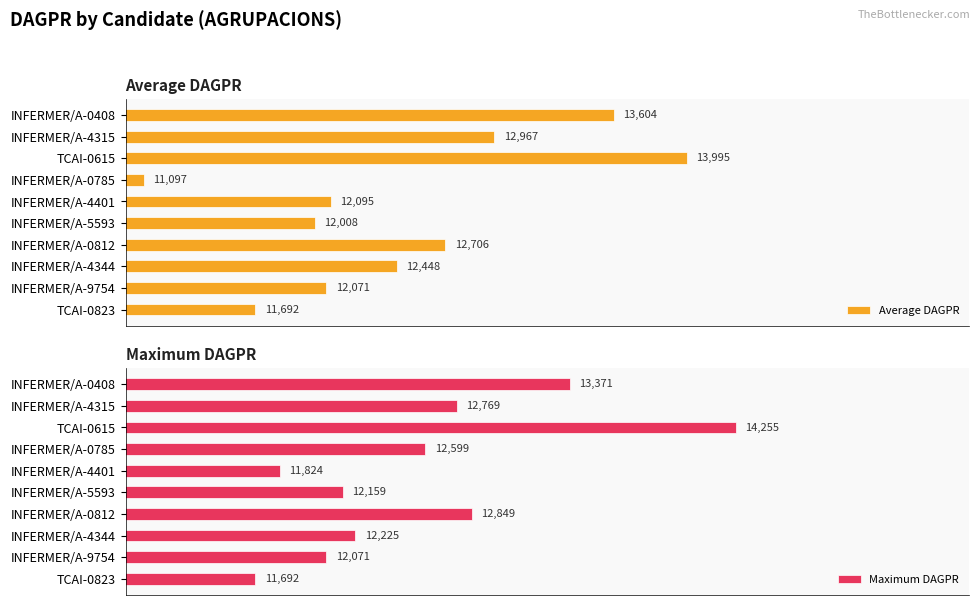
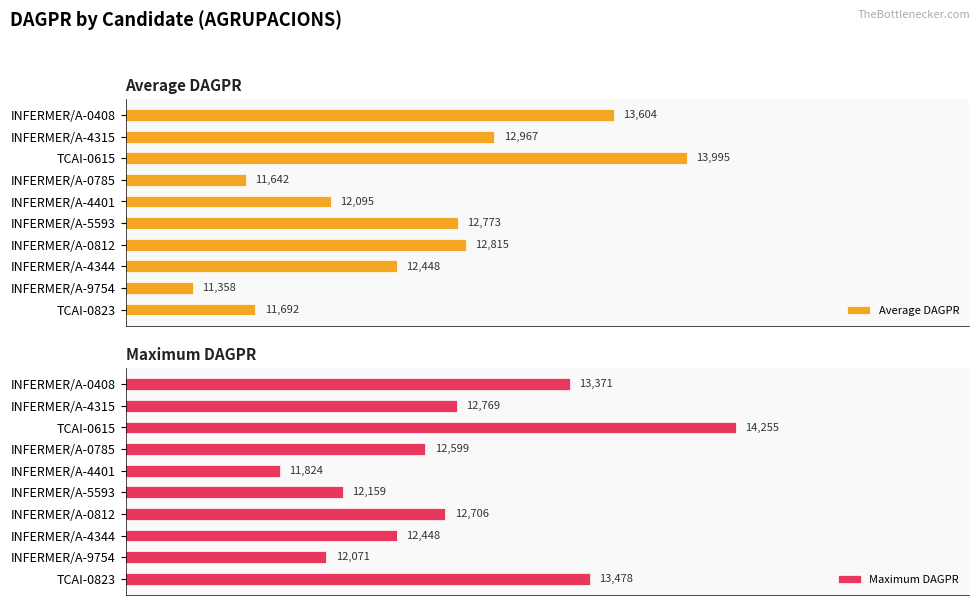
Average DAGPR, INFERMER/A-0785: 11,097 -> 11,642
Average DAGPR, INFERMER/A-5593: 12,008 -> 12,773
Average DAGPR, INFERMER/A-0812: 12,706 -> 12,815
Average DAGPR, INFERMER/A-9754: 12,071 -> 11,358
Maximum DAGPR, INFERMER/A-0812: 12,849 -> 12,706
Maximum DAGPR, INFERMER/A-4344: 12,225 -> 12,448
Maximum DAGPR, TCAI-0823: 11,692 -> 13,478
